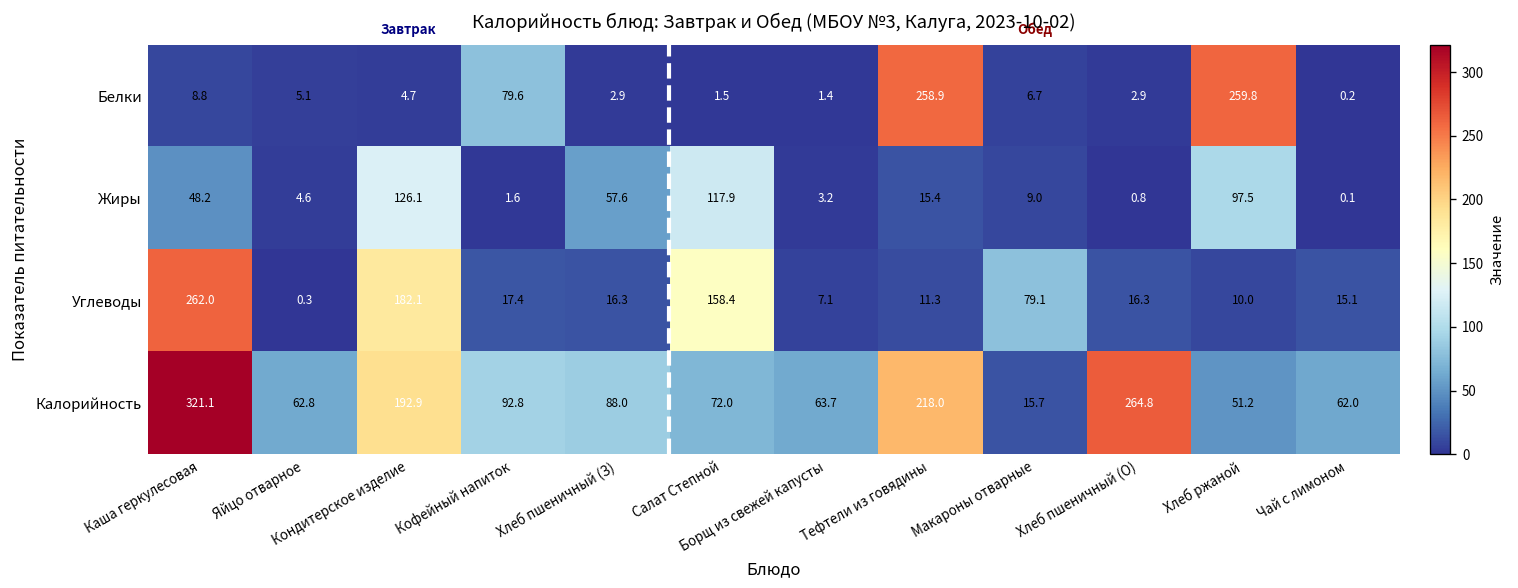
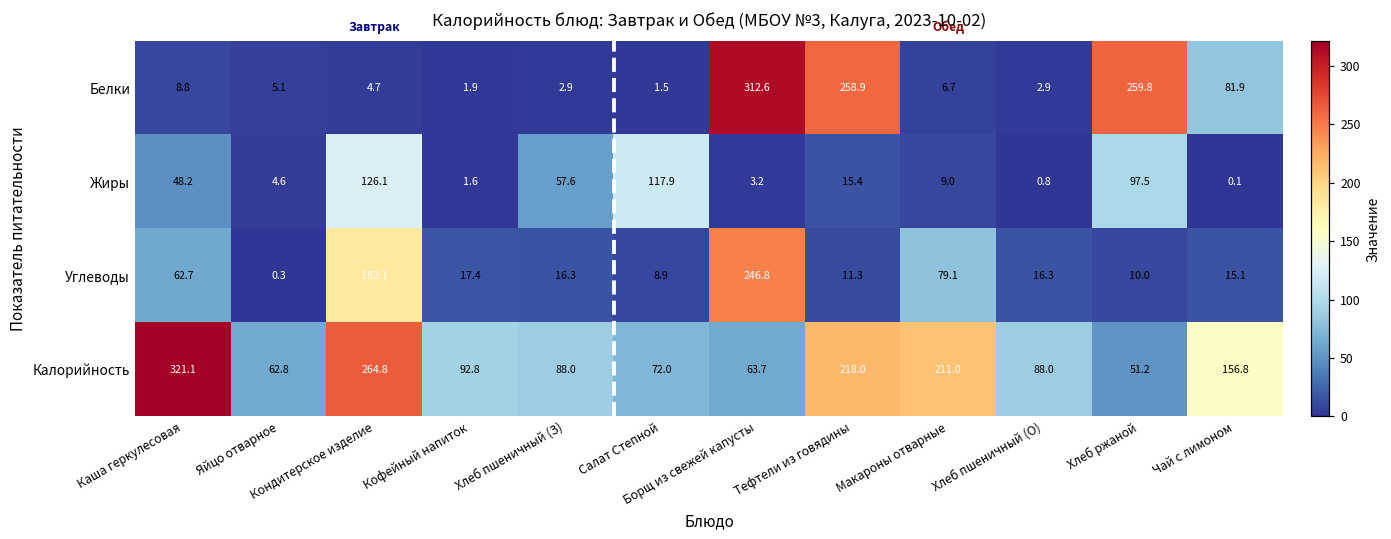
Белки, Кофейный напиток: 79.6 -> 1.9
Белки, Борщ из свежей капусты: 1.4 -> 312.6
Белки, Чай с лимоном: 0.2 -> 81.9
Углеводы, Каша геркулесовая: 262.0 -> 62.7
Углеводы, Салат Степной: 158.4 -> 8.9
Углеводы, Борщ из свежей капусты: 7.1 -> 246.8
Калорийность, Кондитерское изделие: 192.9 -> 264.8
Калорийность, Макароны отварные: 15.7 -> 211.0
Калорийность, Хлеб пшеничный (О): 264.8 -> 88.0
Калорийность, Чай с лимоном: 62.0 -> 156.8
